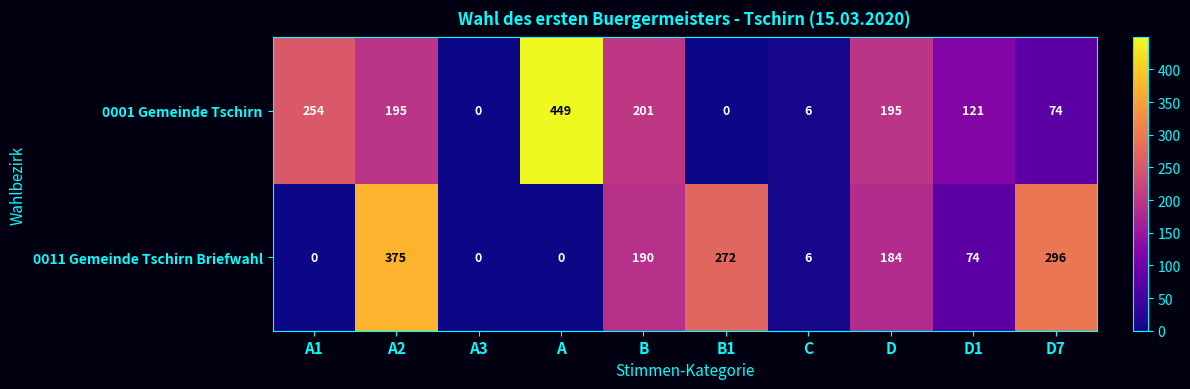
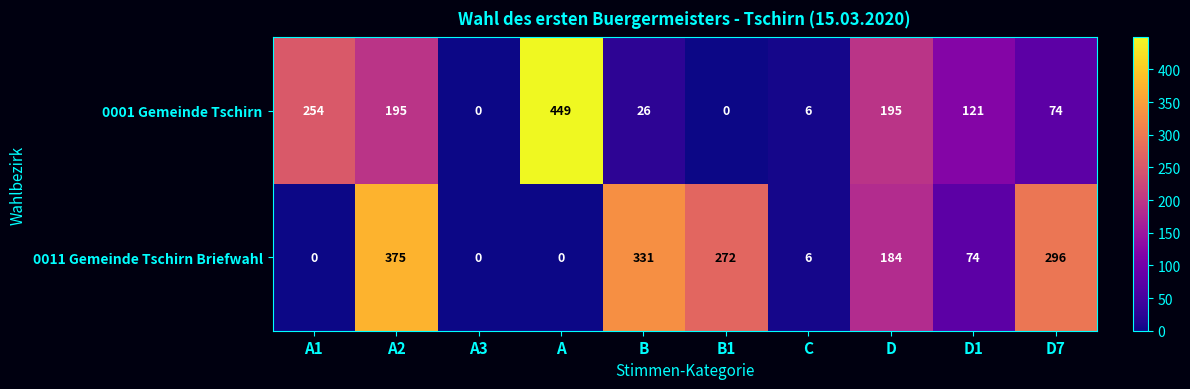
0001 Gemeinde Tschirn, B: 201 -> 26
0011 Gemeinde Tschirn Briefwahl, B: 190 -> 331
